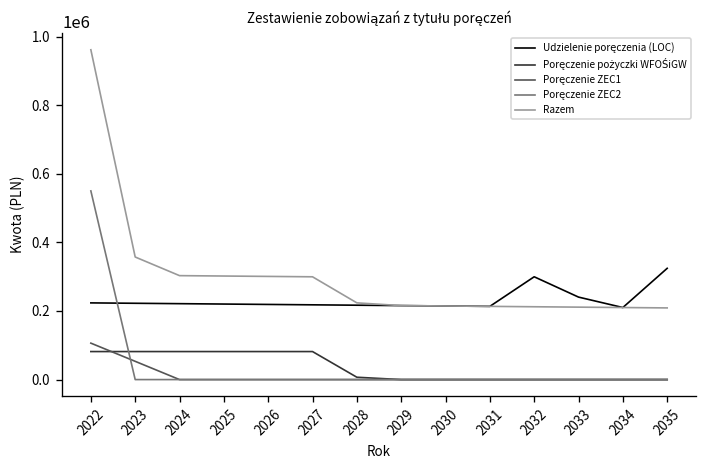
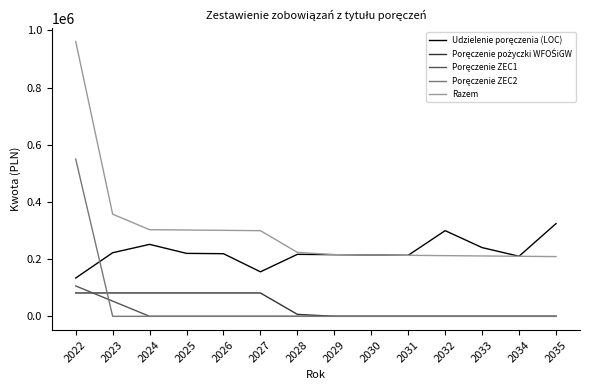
Udzielenie poręczenia (LOC), 2022: 220000 -> 130000
Udzielenie poręczenia (LOC), 2024: 220000 -> 250000
Udzielenie poręczenia (LOC), 2027: 220000 -> 160000
